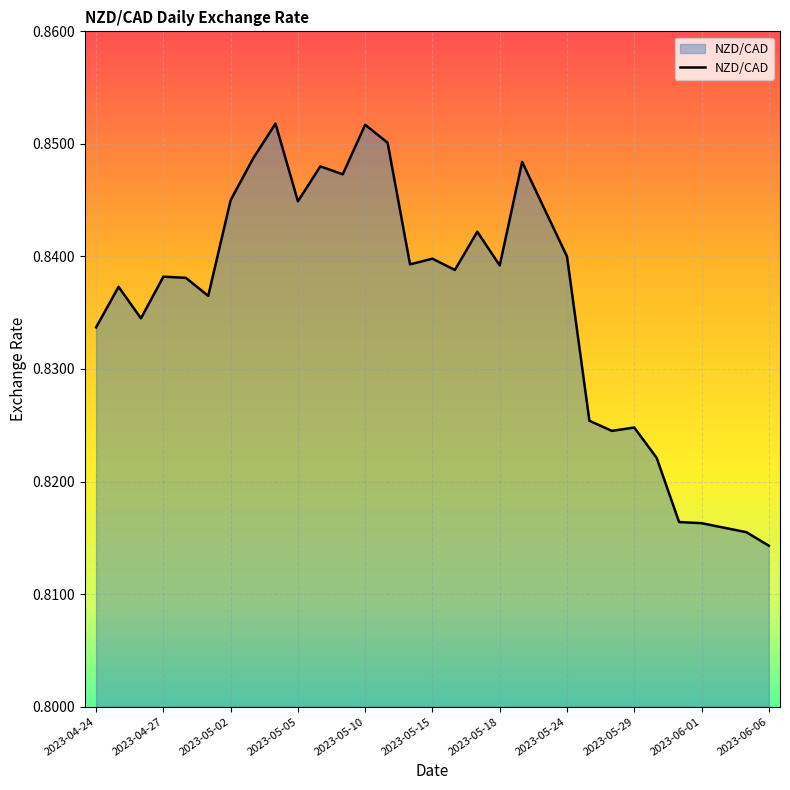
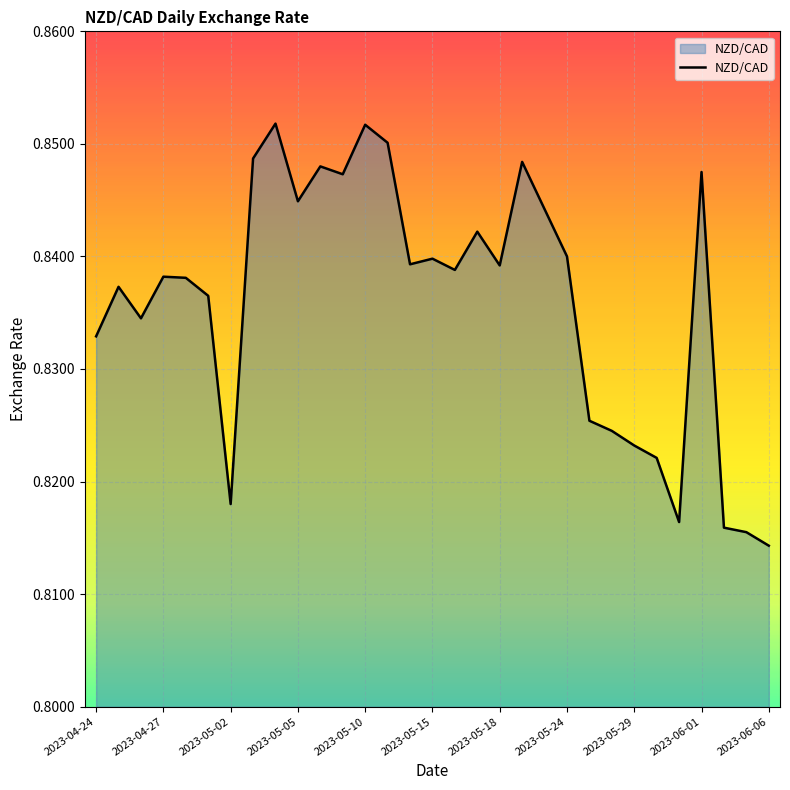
2023-04-24: 0.8337 -> 0.8329
2023-05-02: 0.845 -> 0.818
2023-05-29: 0.8248 -> 0.8232
2023-06-01: 0.8163 -> 0.8475
